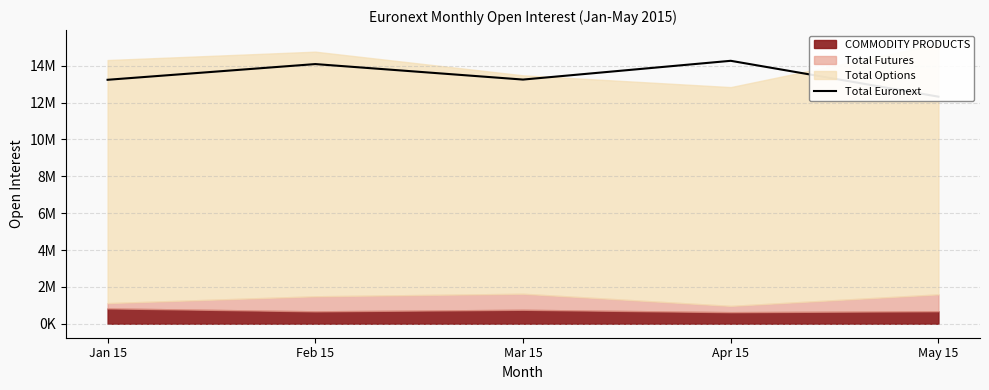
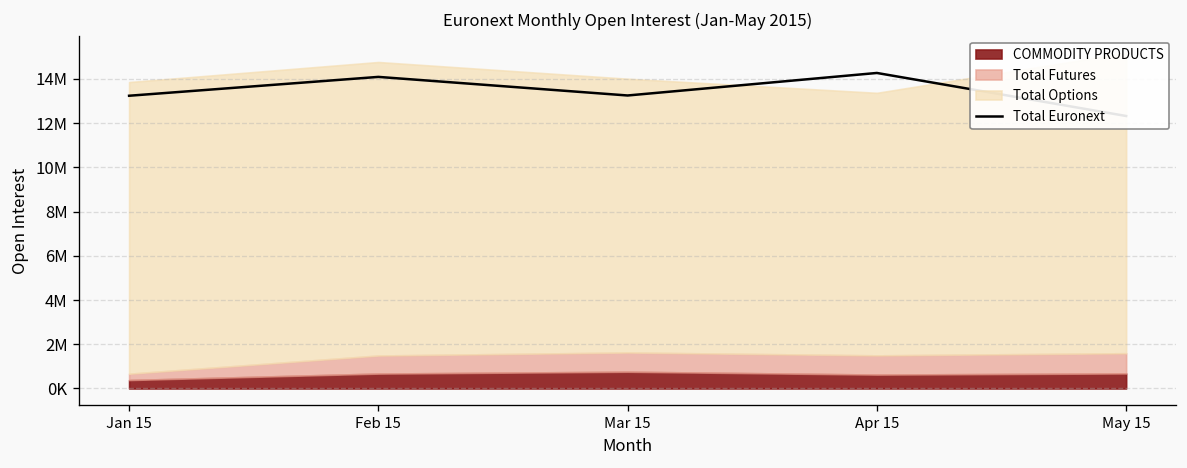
COMMODITY PRODUCTS, Jan 15: 800000 -> 400000
Total Options, Mar 15: 11800000 -> 12400000
Total Futures, Apr 15: 300000 -> 900000
